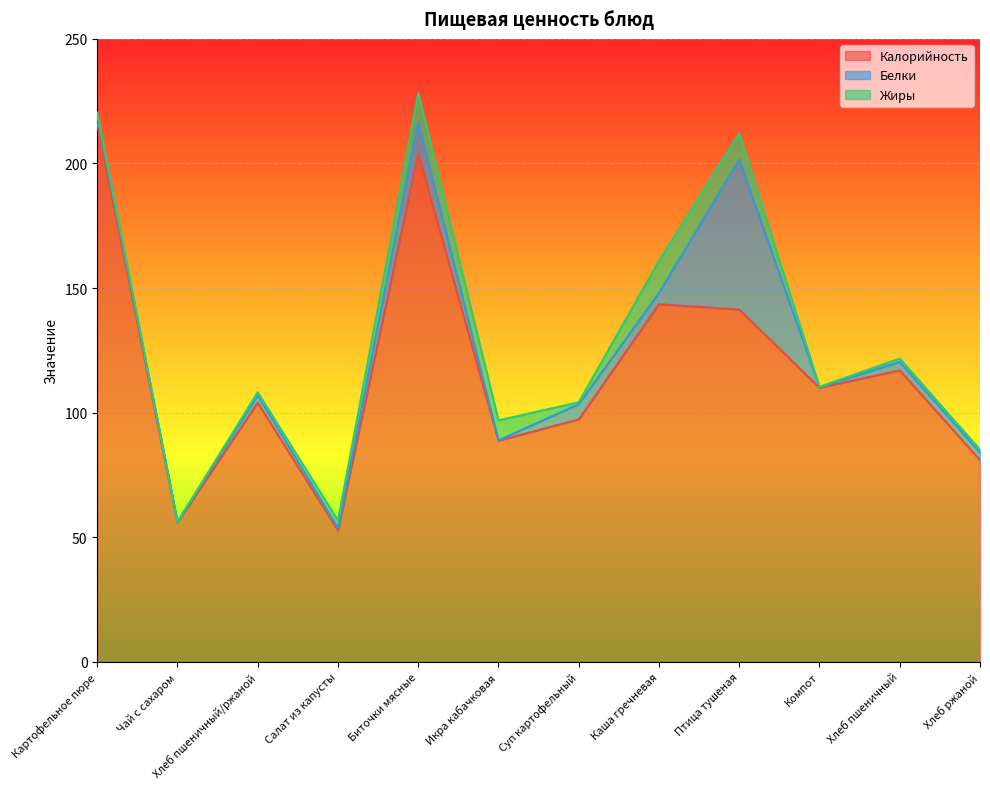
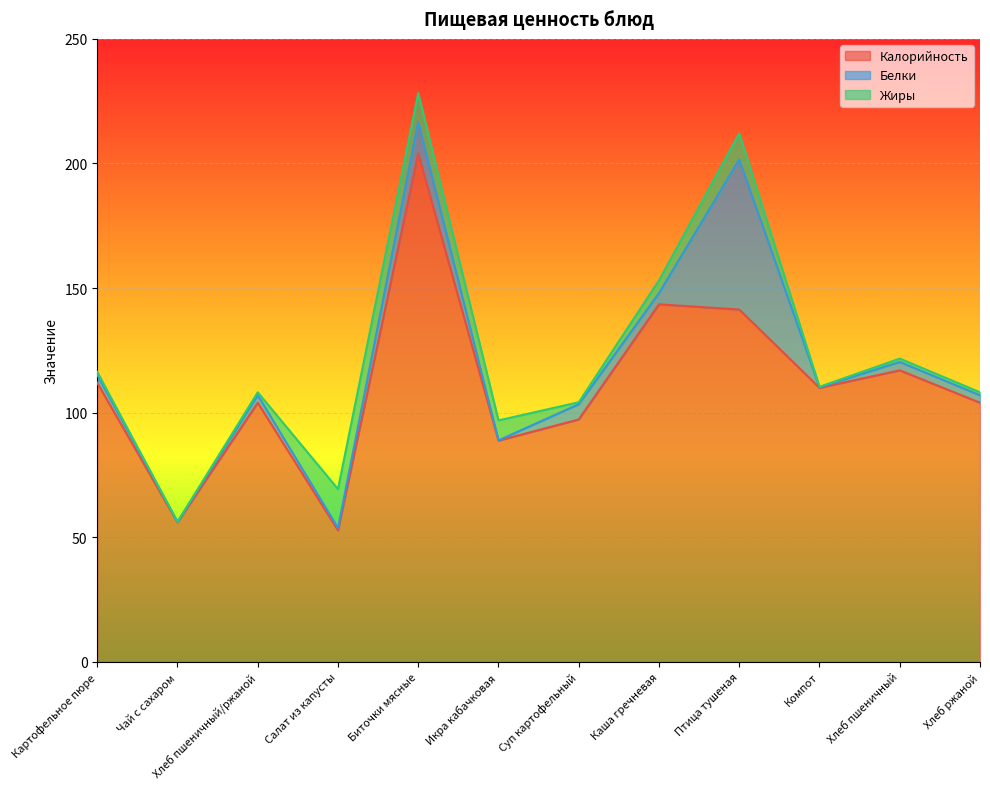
Калорийность, Картофельное пюре: 216 -> 112
Жиры, Салат из капусты: 3 -> 16
Жиры, Каша гречневая: 13 -> 5
Калорийность, Хлеб ржаной: 81 -> 104
